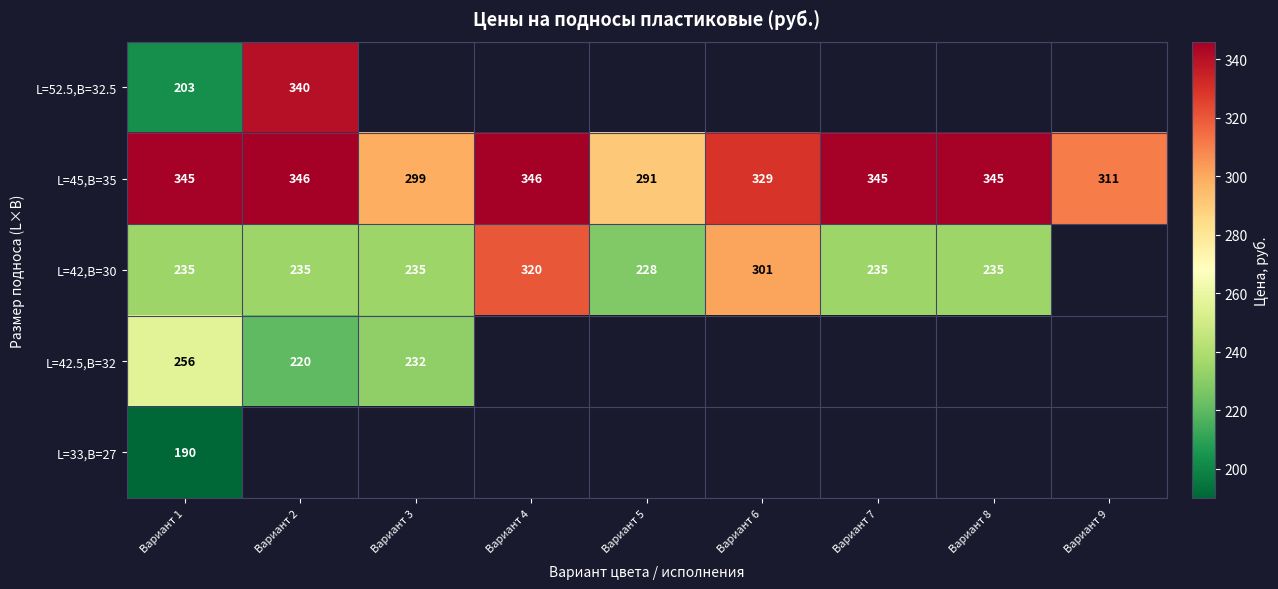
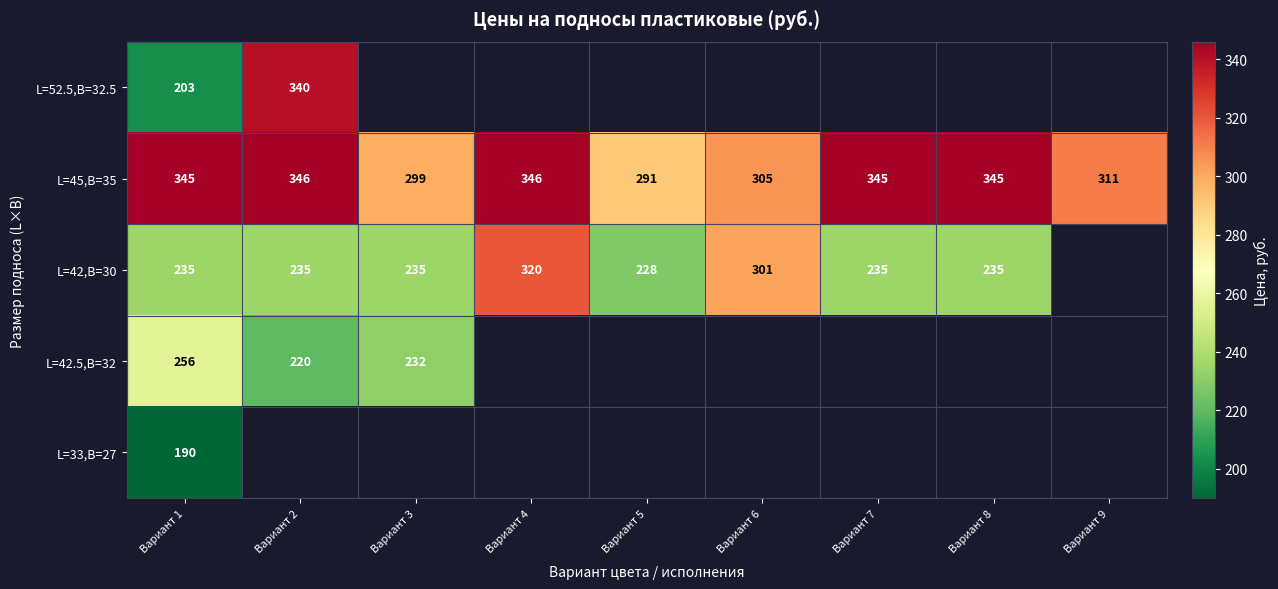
L=45,B=35, Вариант 6: 329 -> 305
